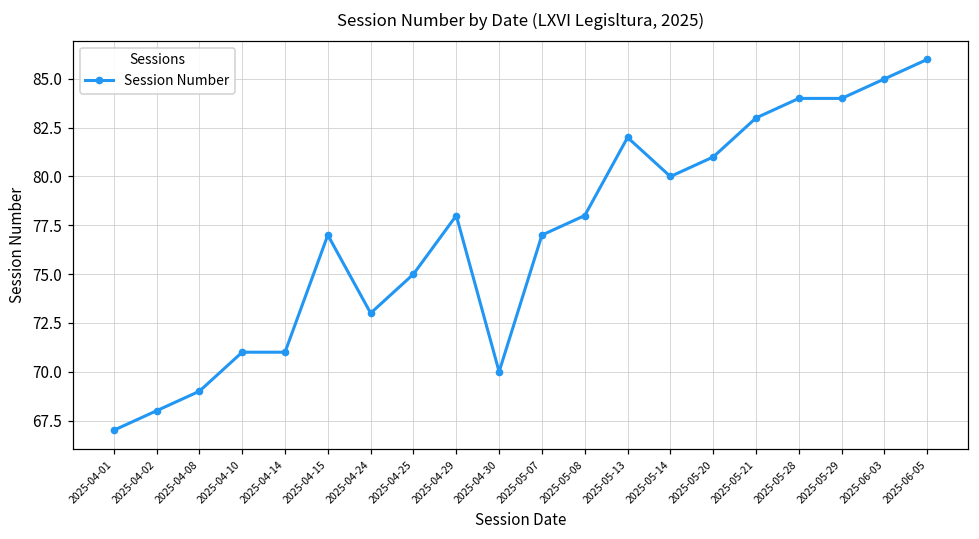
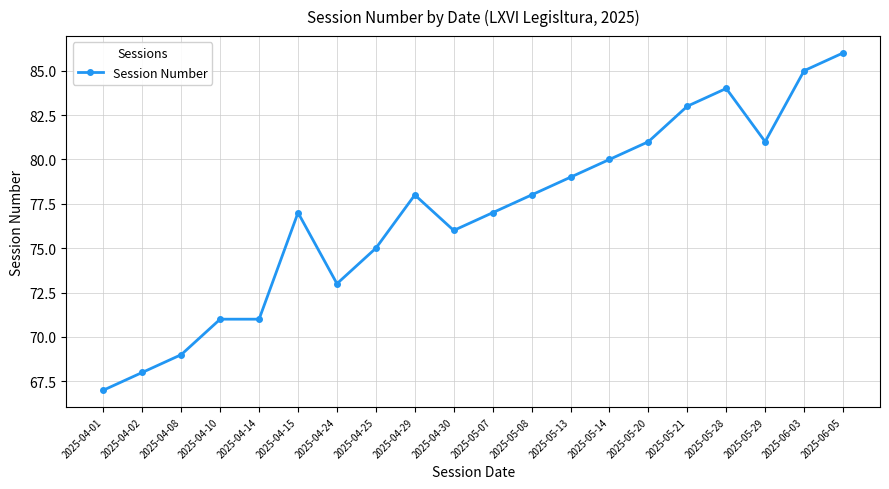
2025-04-30: 70 -> 76
2025-05-13: 82 -> 79
2025-05-29: 84 -> 81
